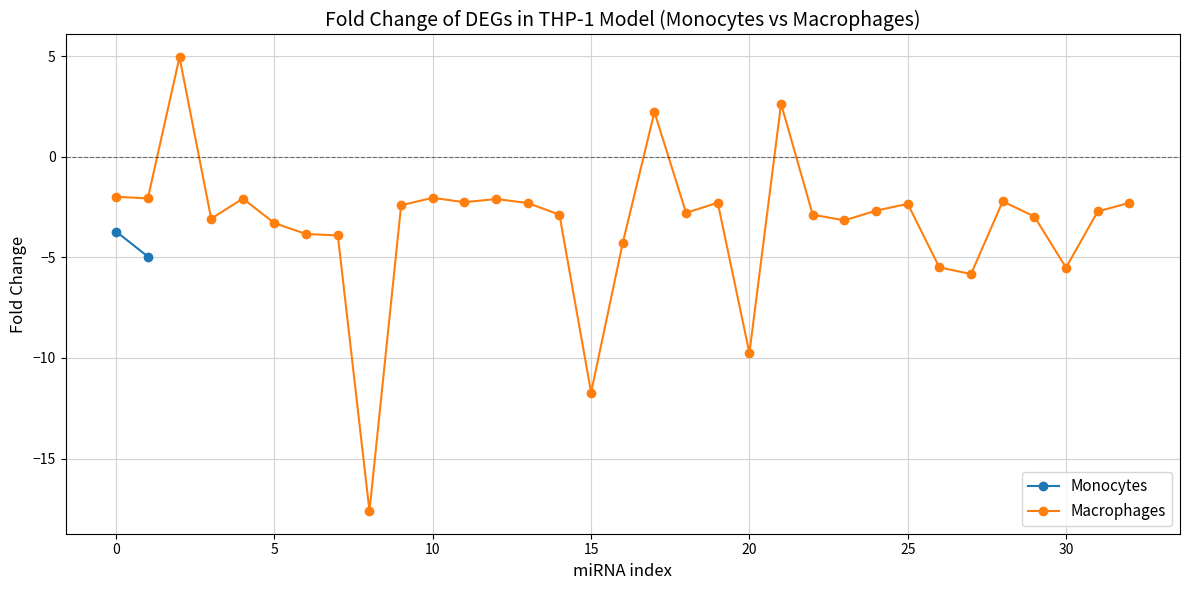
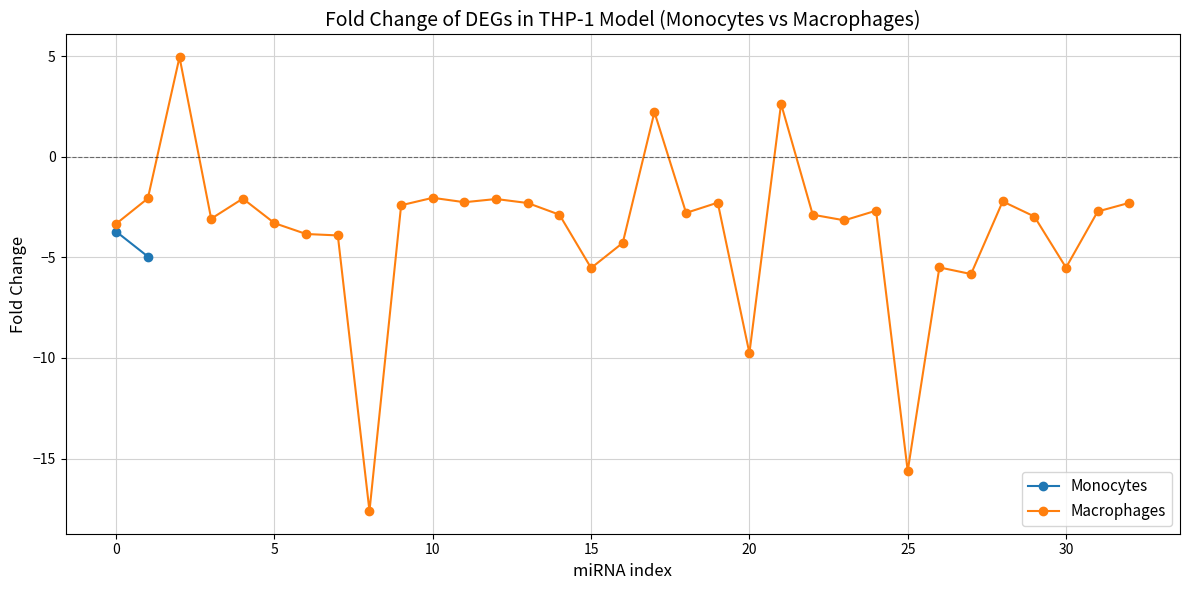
Macrophages, 0: -2.0 -> -3.3
Macrophages, 15: -11.7 -> -5.5
Macrophages, 25: -2.3 -> -15.6
